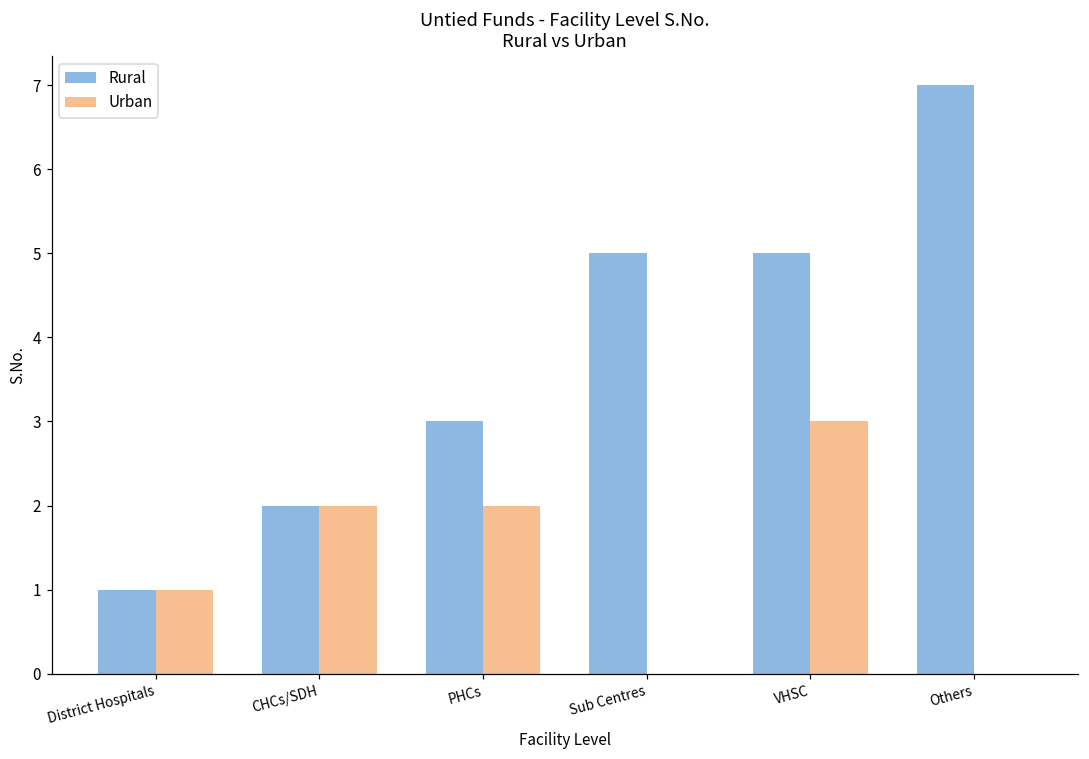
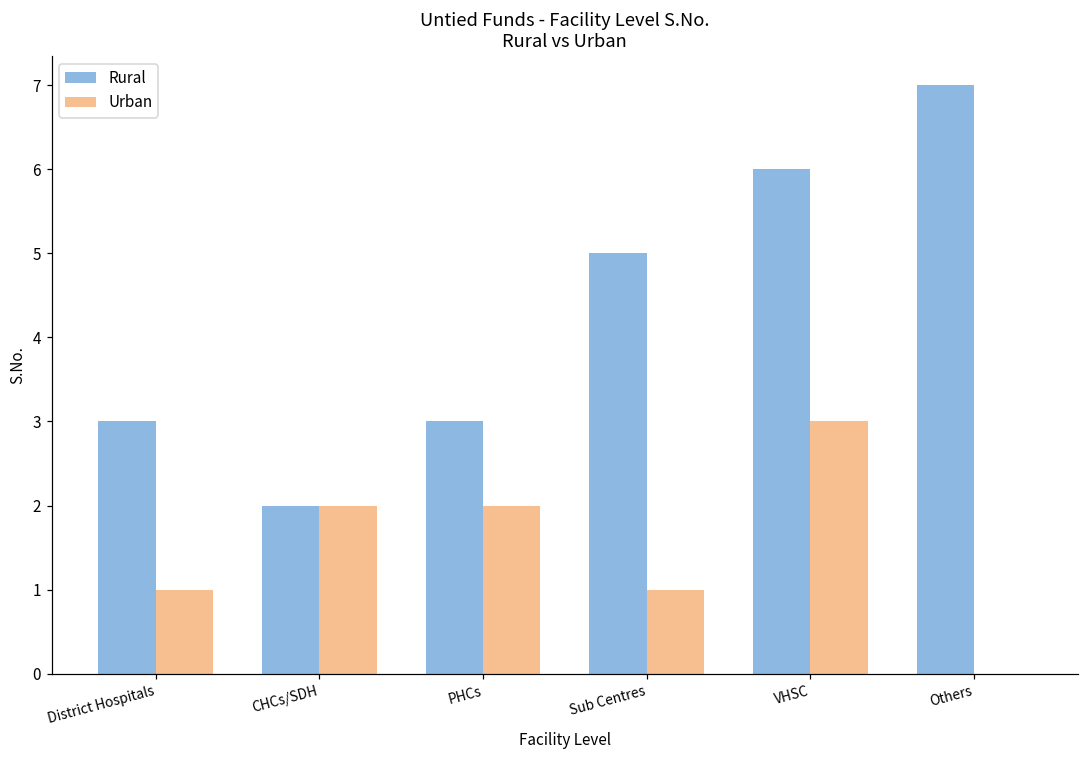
Rural, District Hospitals: 1 -> 3
Urban, Sub Centres: 0 -> 1
Rural, VHSC: 5 -> 6
